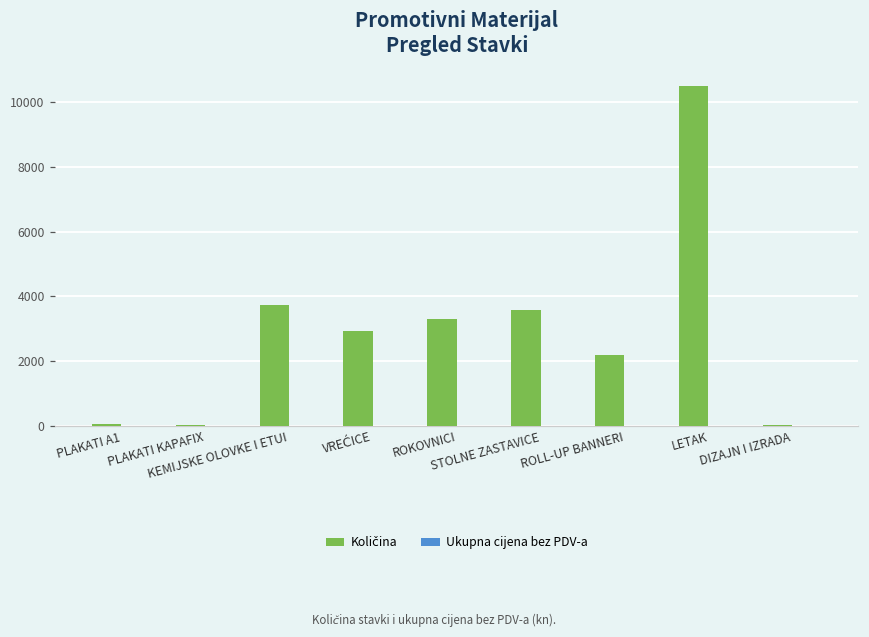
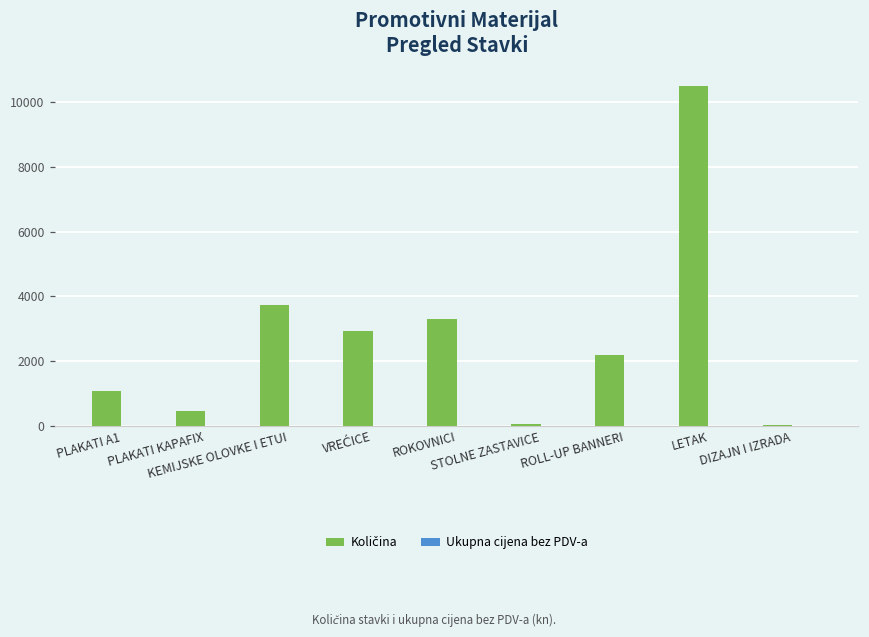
Količina, PLAKATI A1: 100 -> 1100
Količina, PLAKATI KAPAFIX: 0 -> 500
Količina, STOLNE ZASTAVICE: 3600 -> 0
